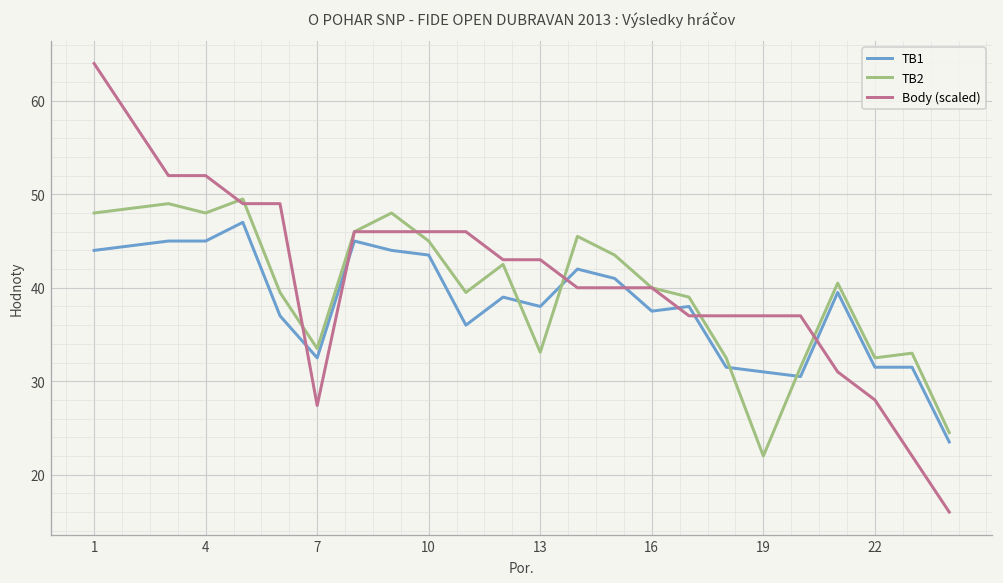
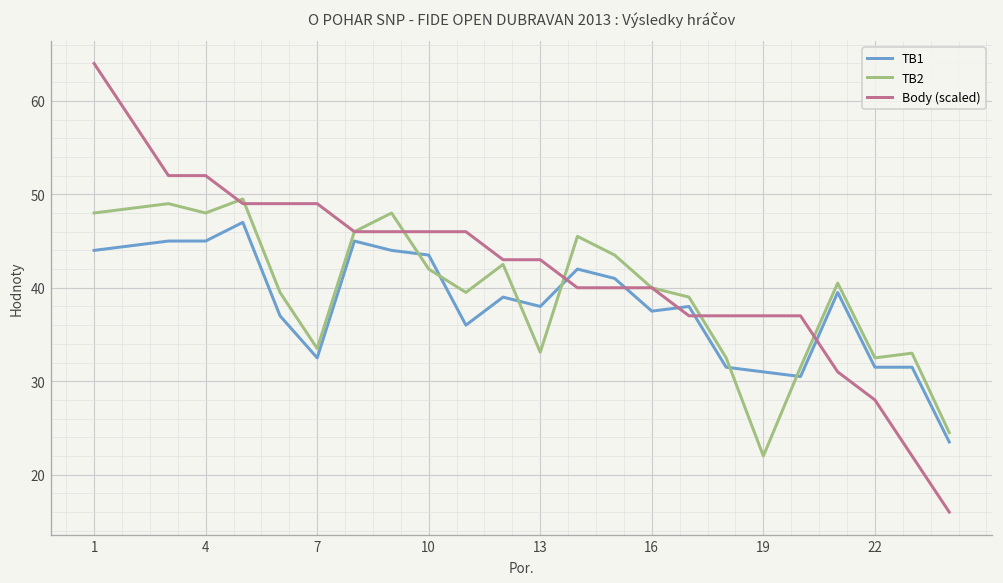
Body (scaled), 7: 27 -> 49
TB2, 10: 45 -> 42
